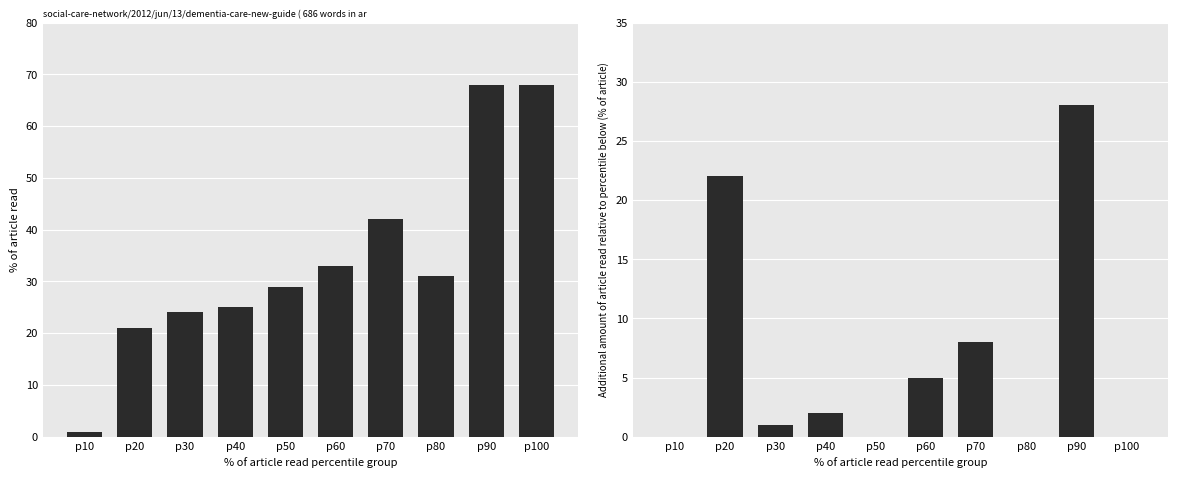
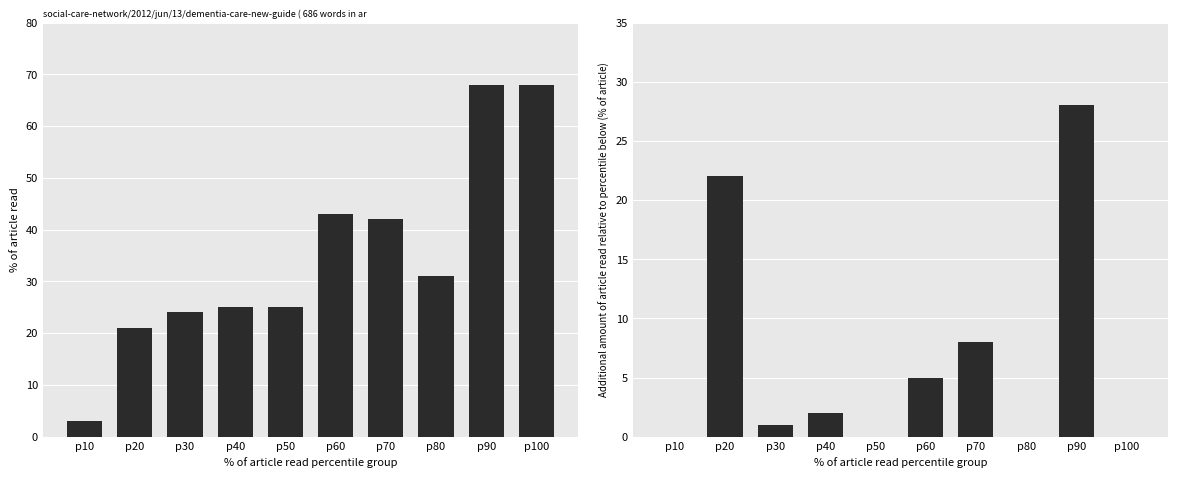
social-care-network/2012/jun/13/dementia-care-new-guide ( 686 words in ar, p10: 1 -> 3
social-care-network/2012/jun/13/dementia-care-new-guide ( 686 words in ar, p50: 29 -> 25
social-care-network/2012/jun/13/dementia-care-new-guide ( 686 words in ar, p60: 33 -> 43
